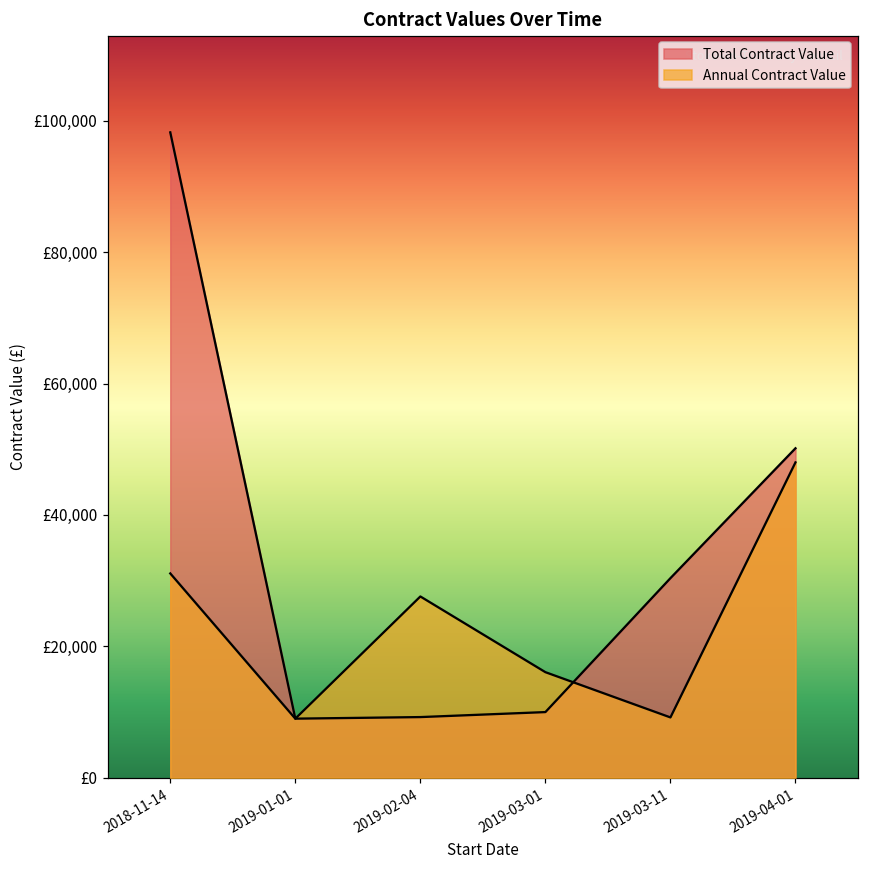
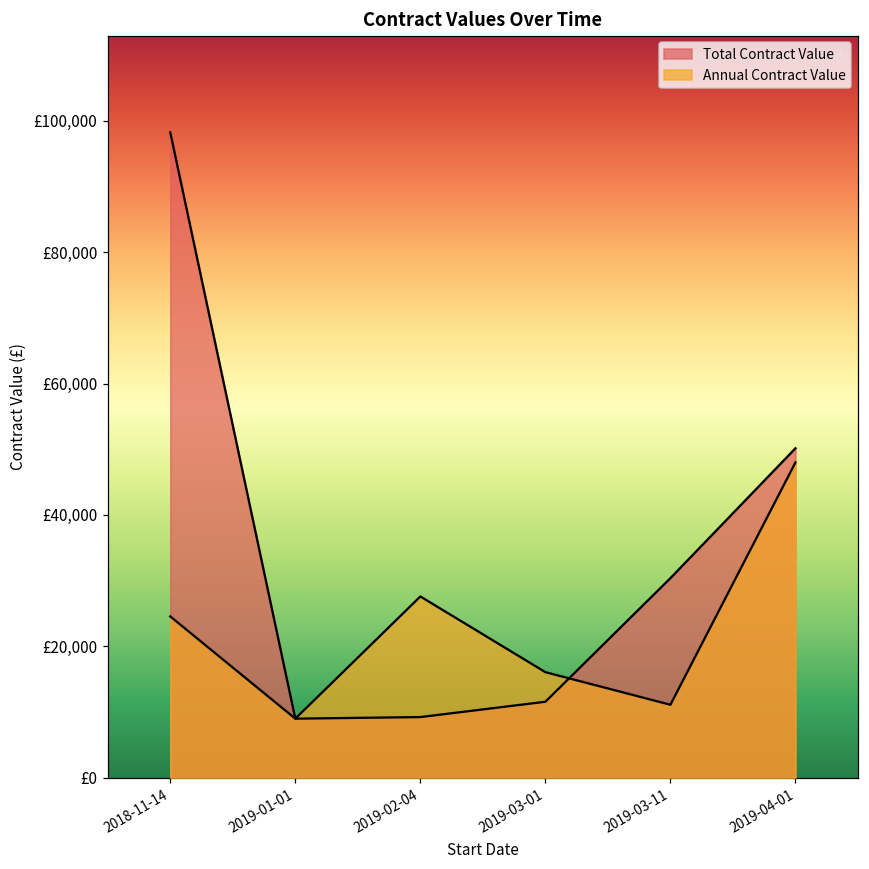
Annual Contract Value, 2018-11-14: £31,000 -> £25,000
Total Contract Value, 2019-03-01: £10,000 -> £12,000
Annual Contract Value, 2019-03-11: £9,000 -> £11,000
